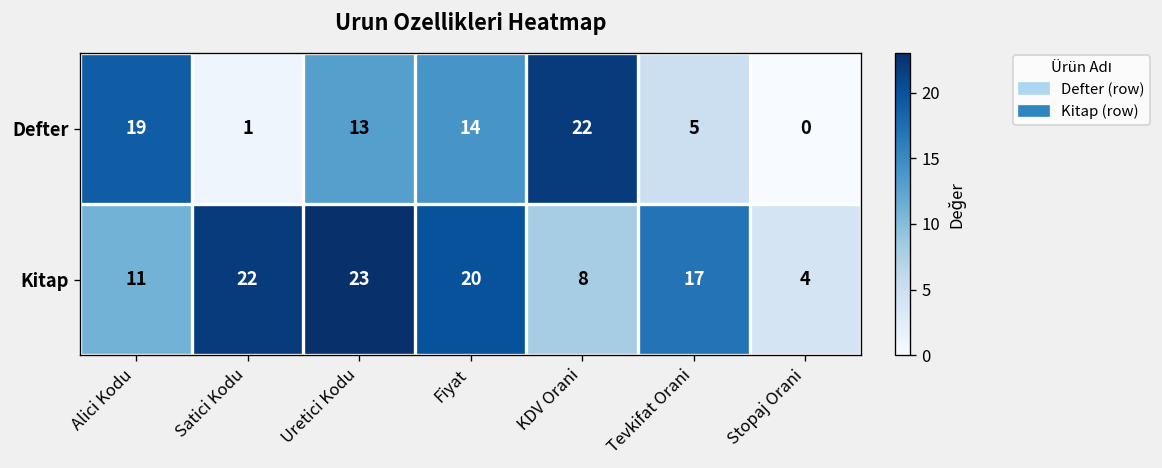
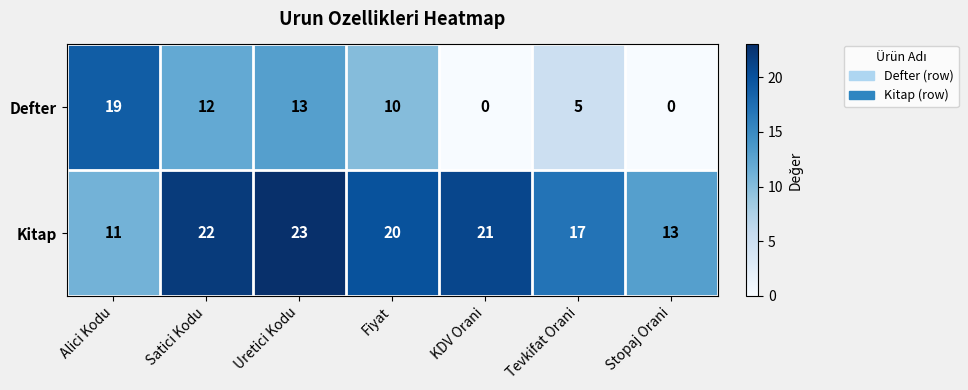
Defter, Satici Kodu: 1 -> 12
Defter, Fiyat: 14 -> 10
Defter, KDV Orani: 22 -> 0
Kitap, KDV Orani: 8 -> 21
Kitap, Stopaj Orani: 4 -> 13
